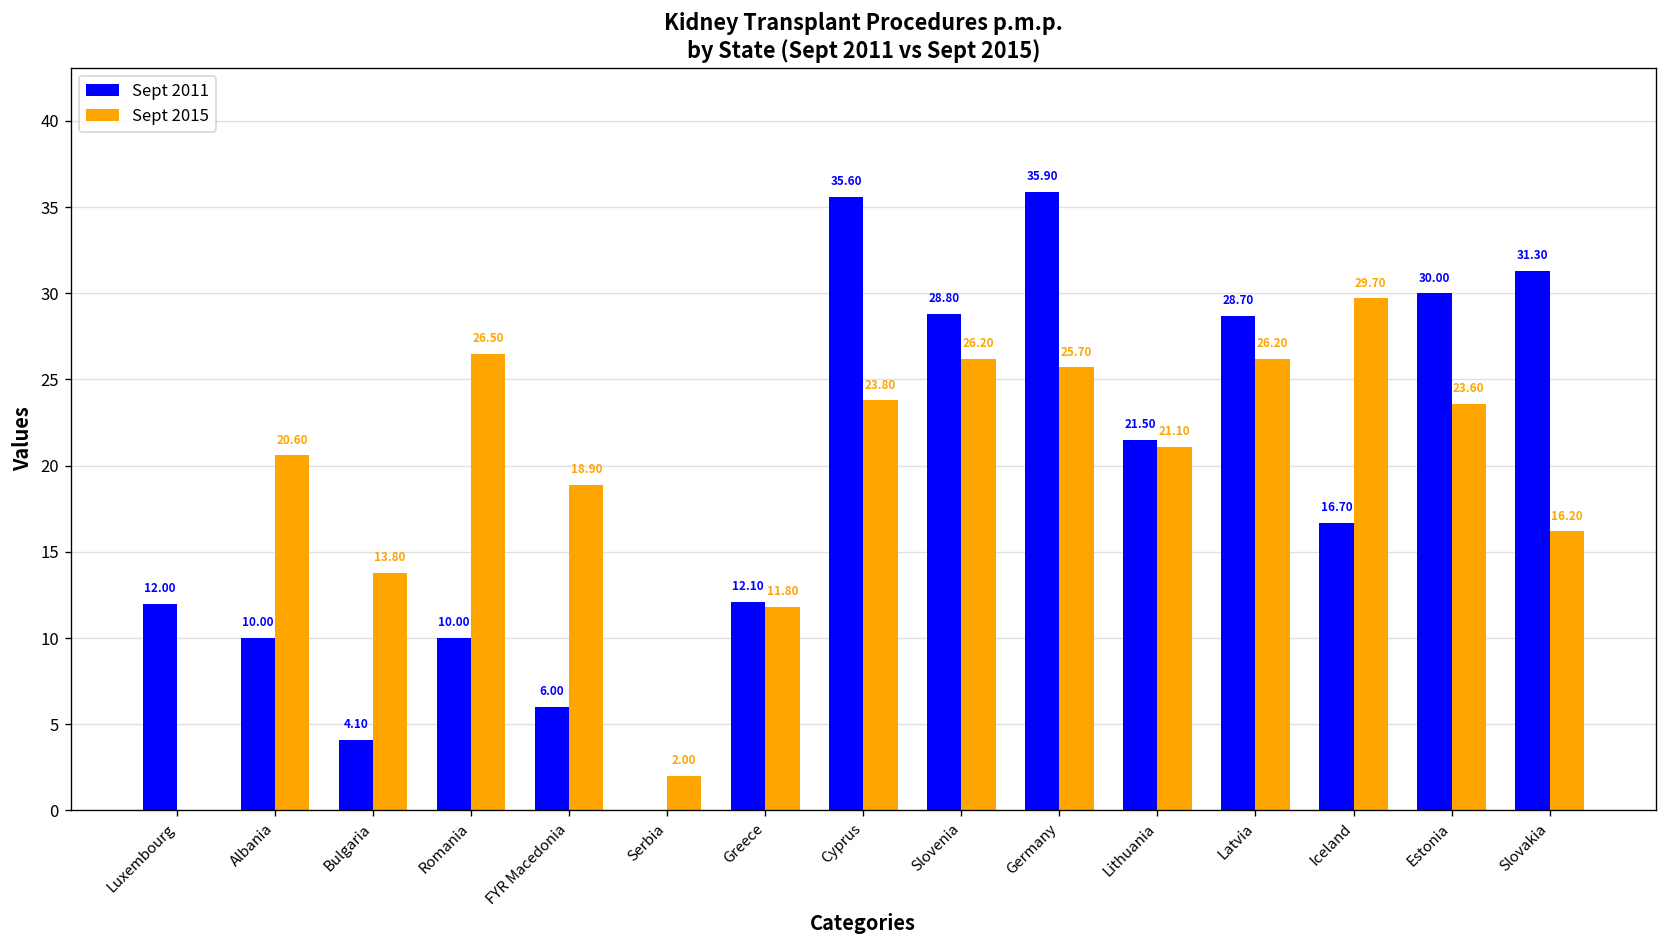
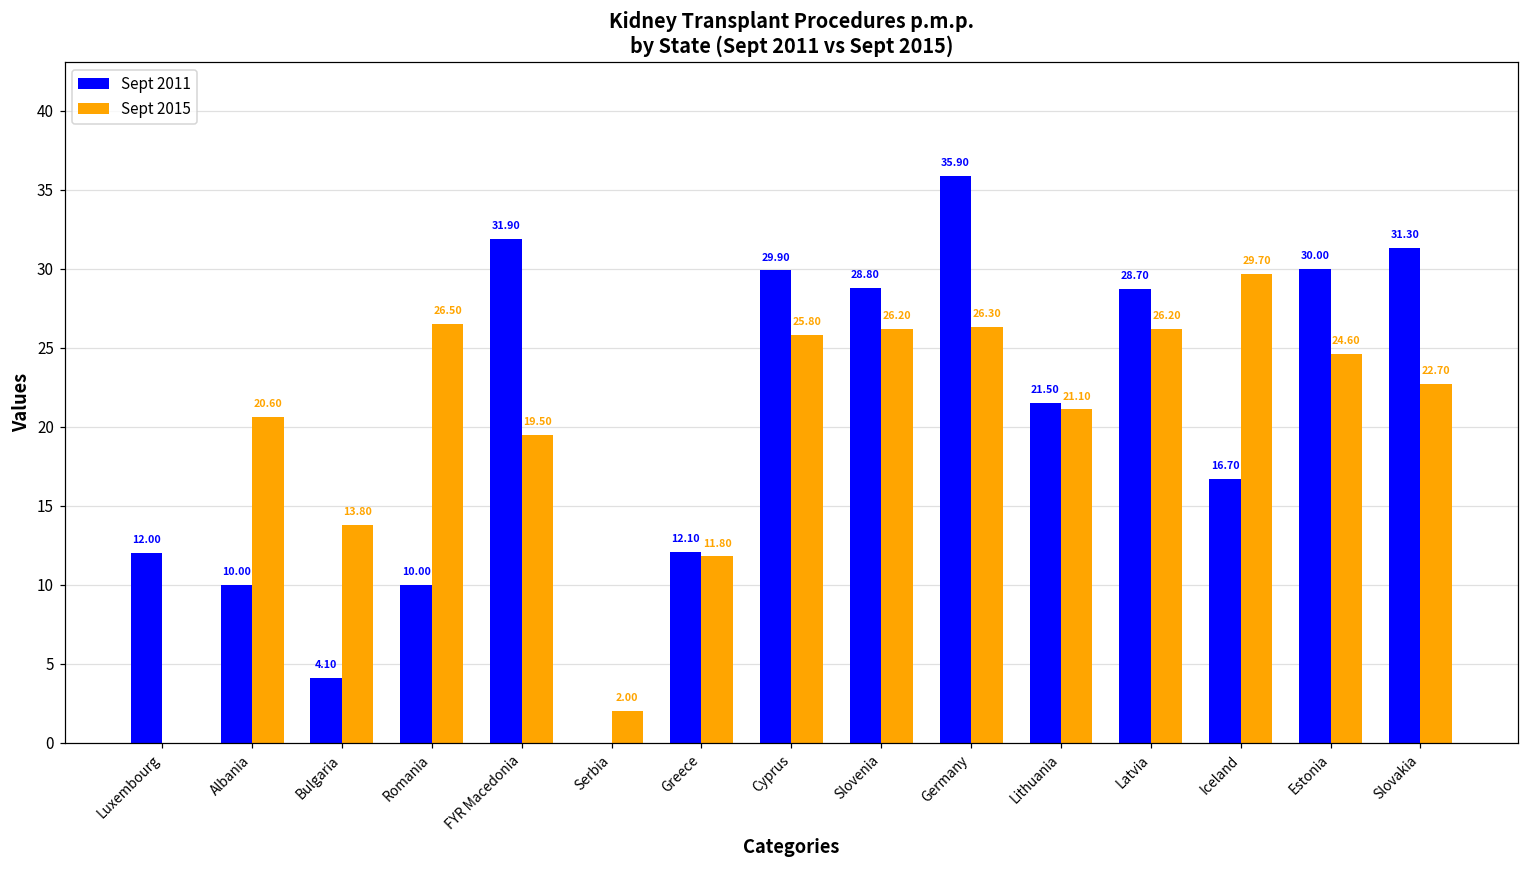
Sept 2011, FYR Macedonia: 6.00 -> 31.90
Sept 2015, FYR Macedonia: 18.90 -> 19.50
Sept 2011, Cyprus: 35.60 -> 29.90
Sept 2015, Cyprus: 23.80 -> 25.80
Sept 2015, Germany: 25.70 -> 26.30
Sept 2015, Estonia: 23.60 -> 24.60
Sept 2015, Slovakia: 16.20 -> 22.70
